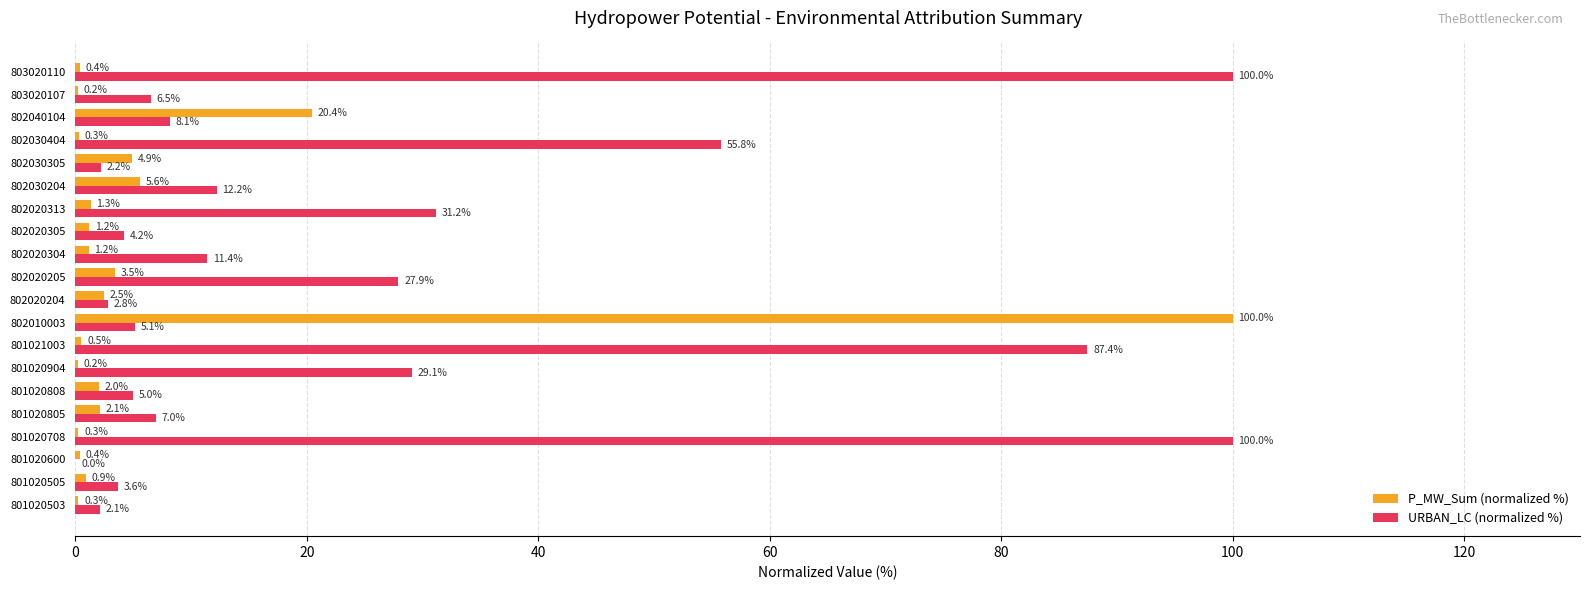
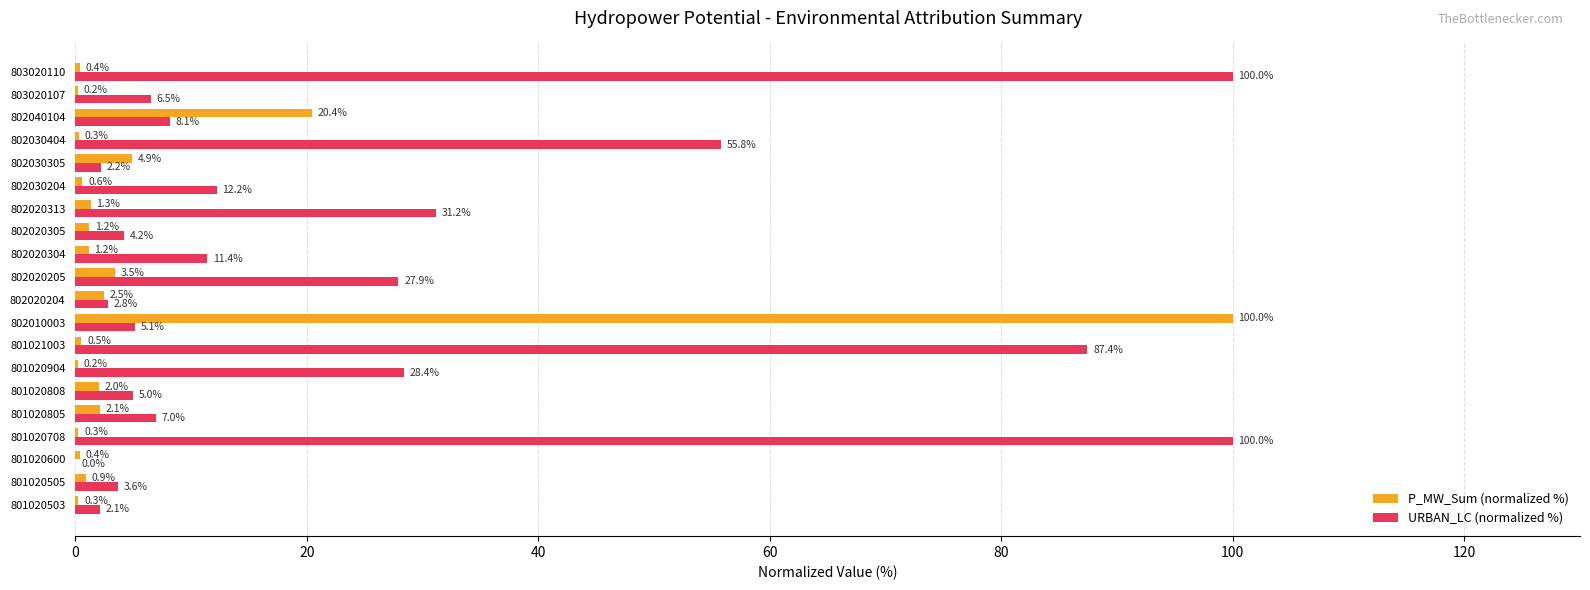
P_MW_Sum (normalized %), 802030204: 5.6% -> 0.6%
URBAN_LC (normalized %), 801020904: 29.1% -> 28.4%
